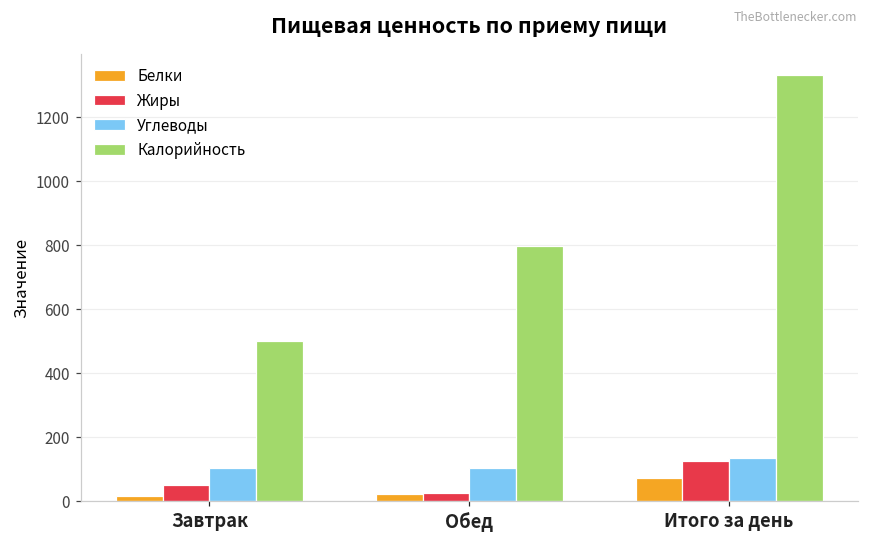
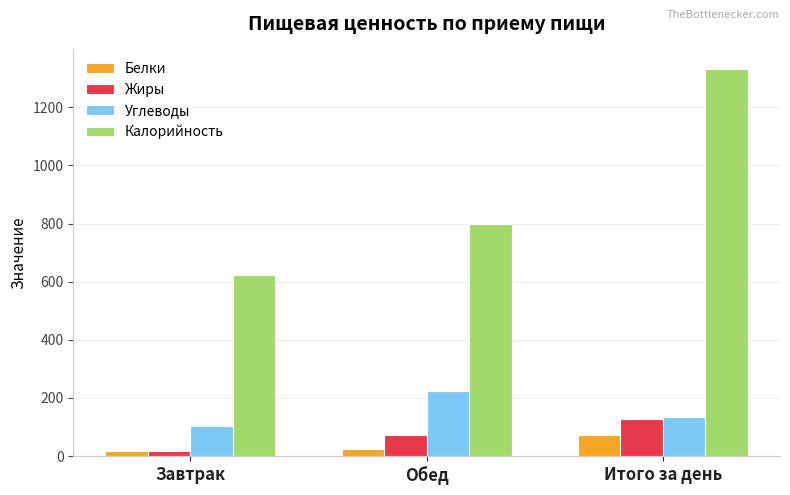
Жиры, Завтрак: 50 -> 20
Калорийность, Завтрак: 500 -> 620
Жиры, Обед: 20 -> 70
Углеводы, Обед: 100 -> 220
